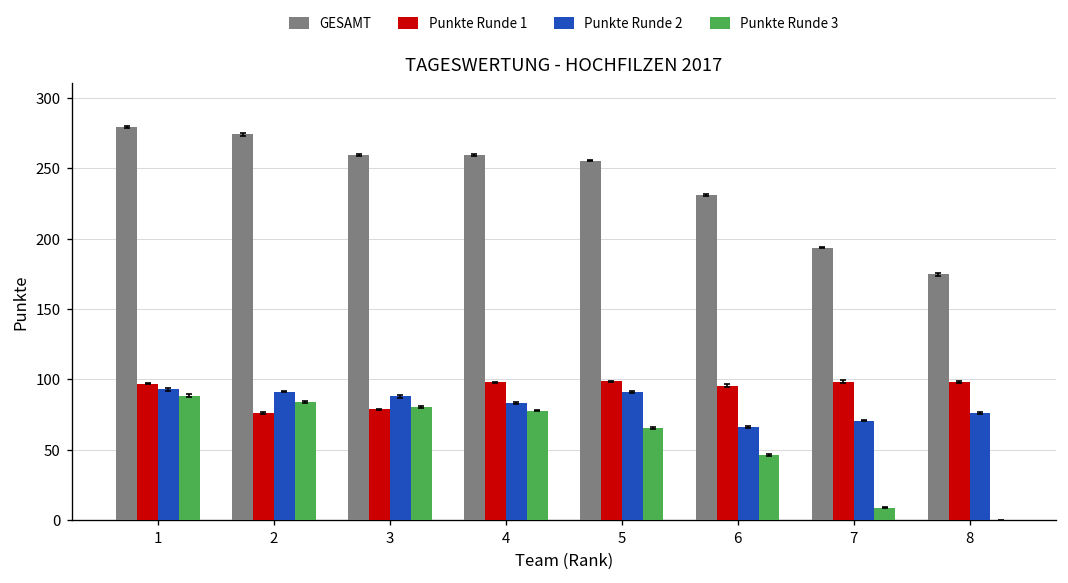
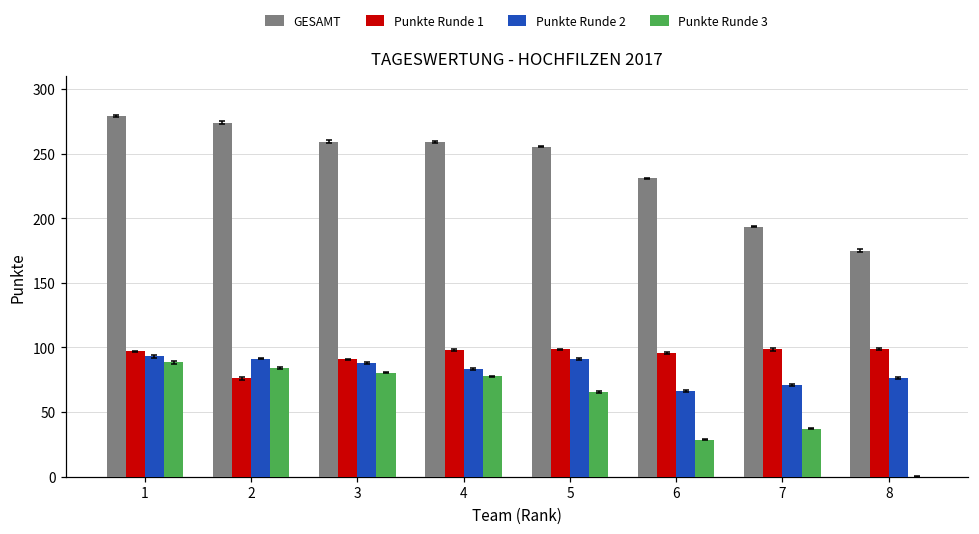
Punkte Runde 1, 3: 79 -> 91
Punkte Runde 3, 6: 47 -> 29
Punkte Runde 3, 7: 9 -> 37
